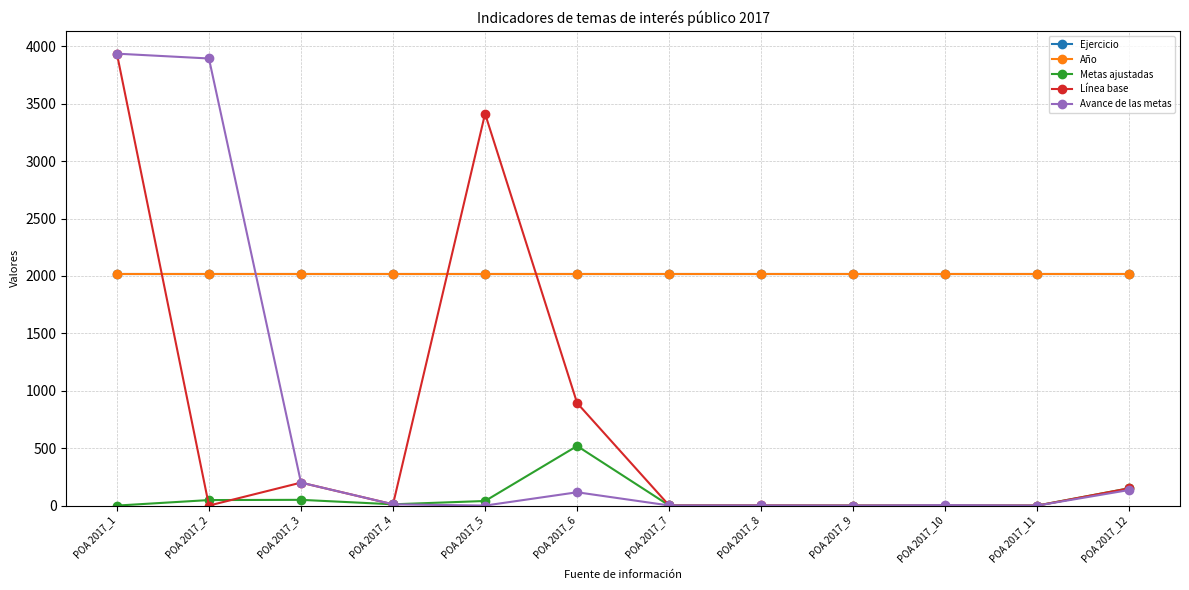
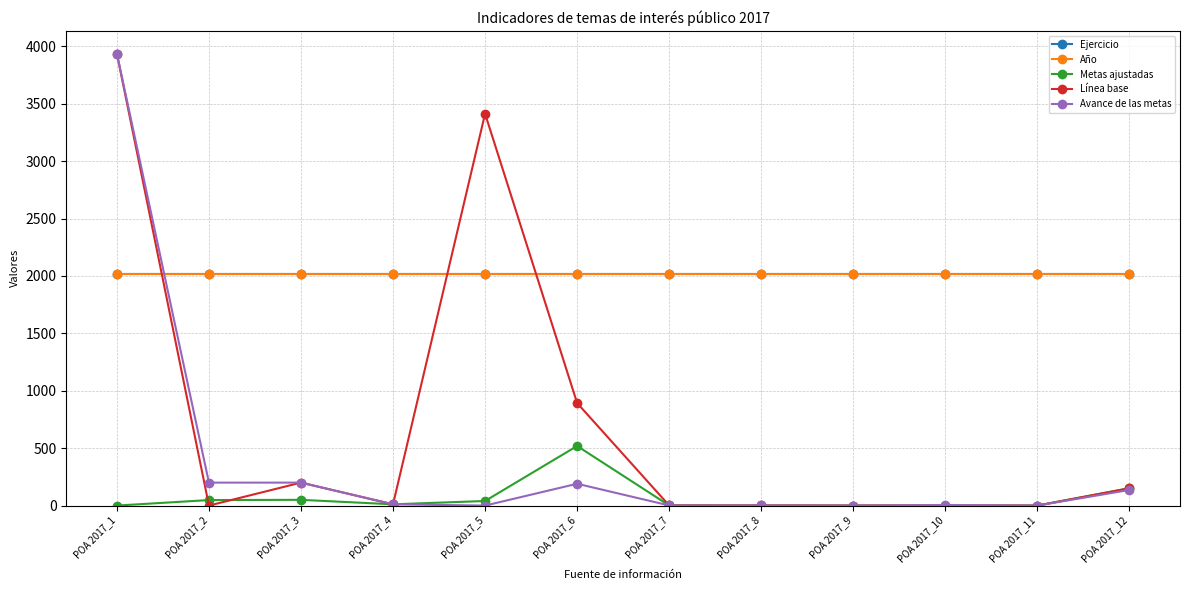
Avance de las metas, POA 2017_2: 3890 -> 200
Avance de las metas, POA 2017_6: 120 -> 190
